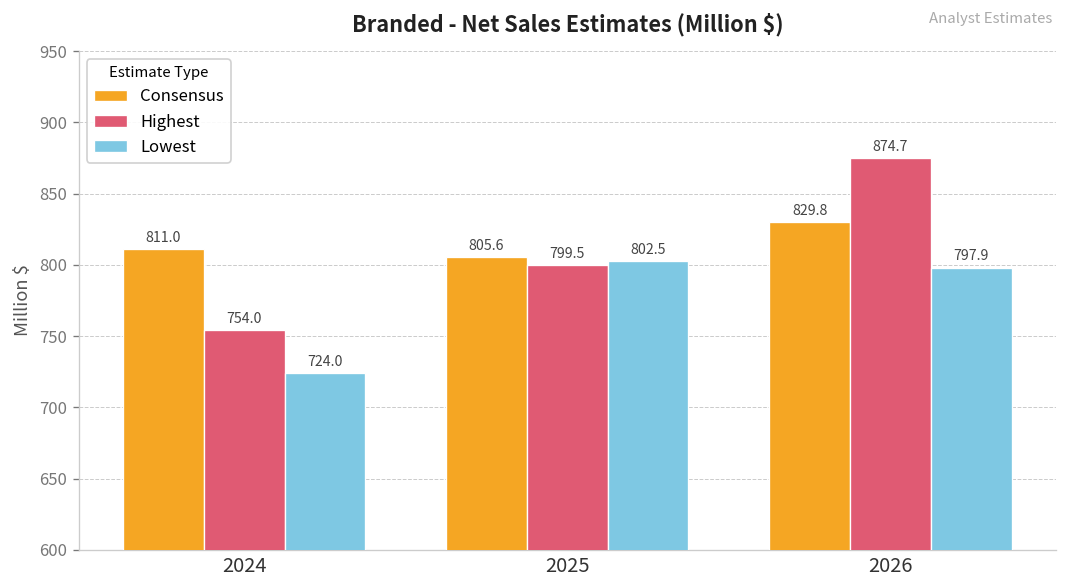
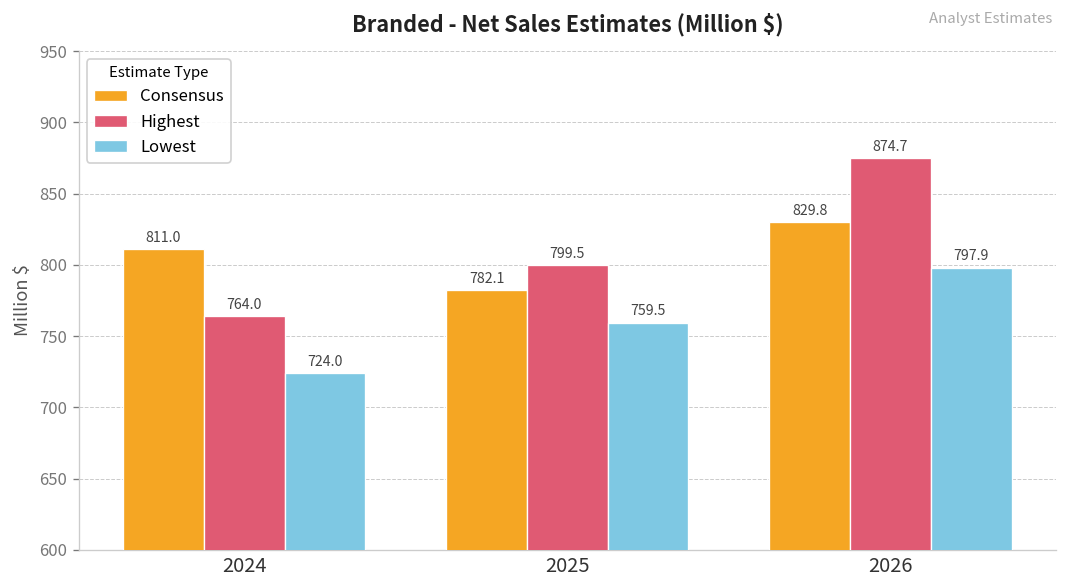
Highest, 2024: 754.0 -> 764.0
Consensus, 2025: 805.6 -> 782.1
Lowest, 2025: 802.5 -> 759.5
